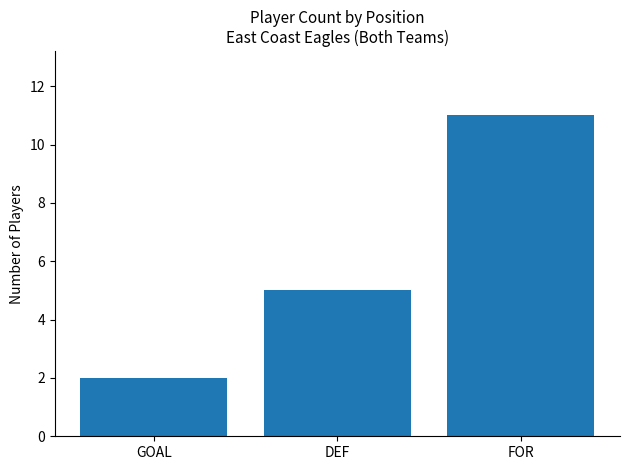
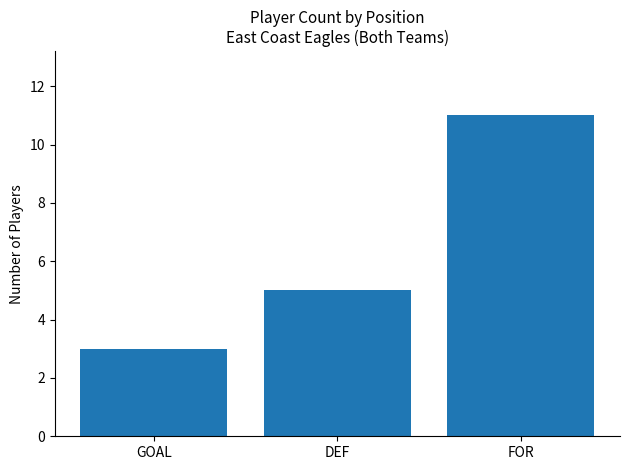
GOAL: 2 -> 3
